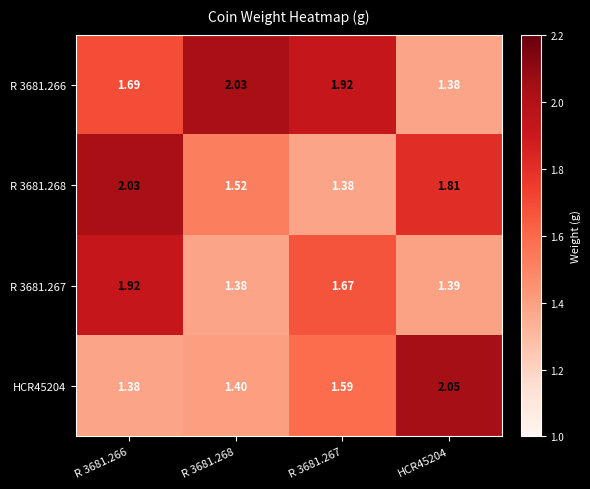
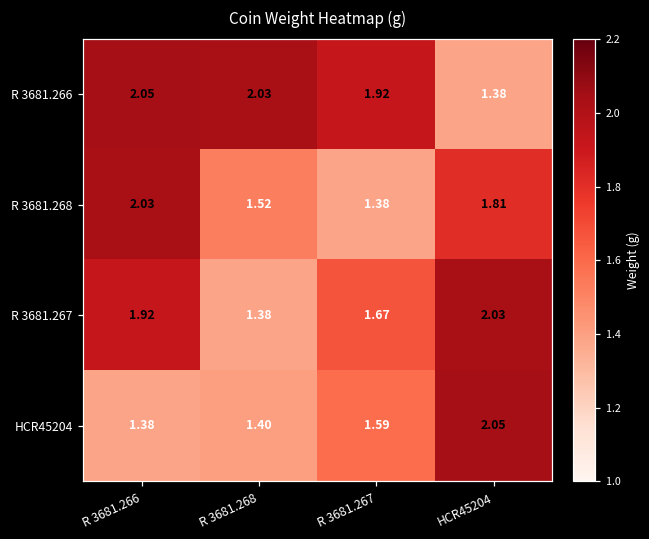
R 3681.266, R 3681.266: 1.69 -> 2.05
R 3681.267, HCR45204: 1.39 -> 2.03
